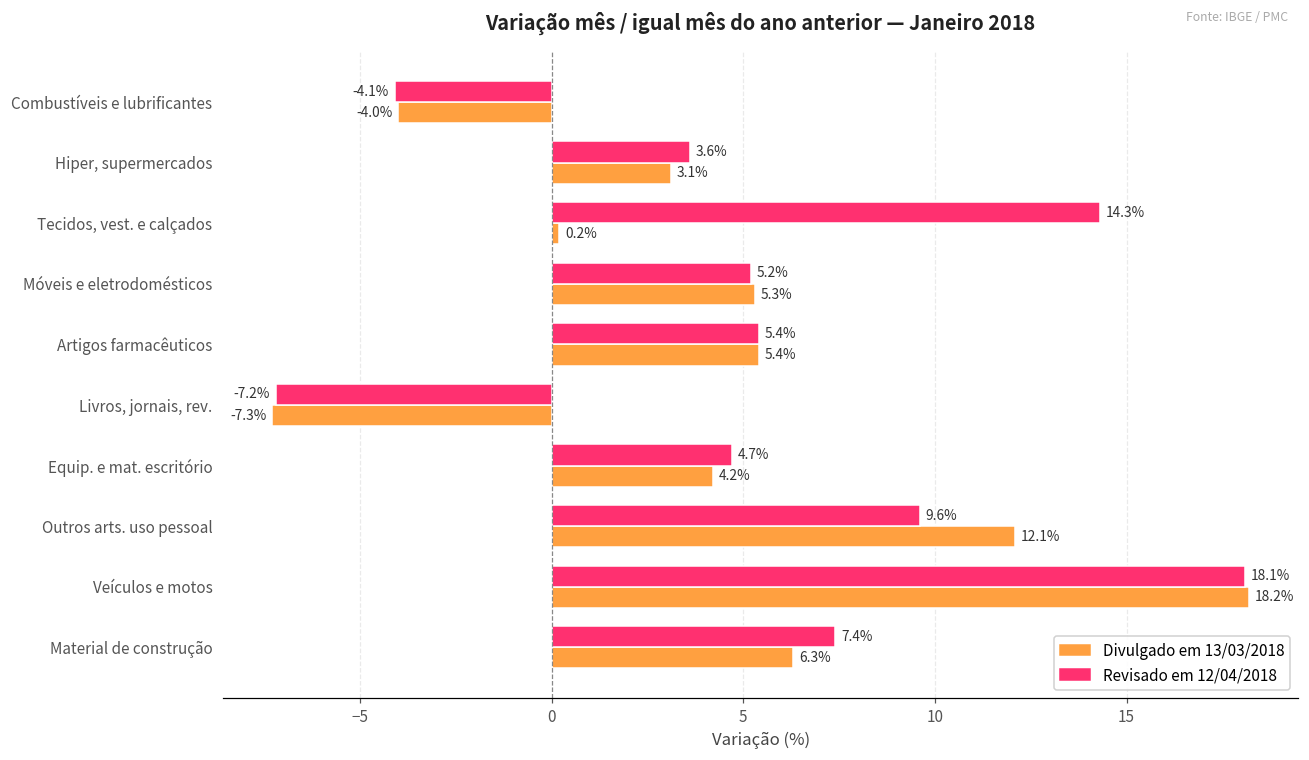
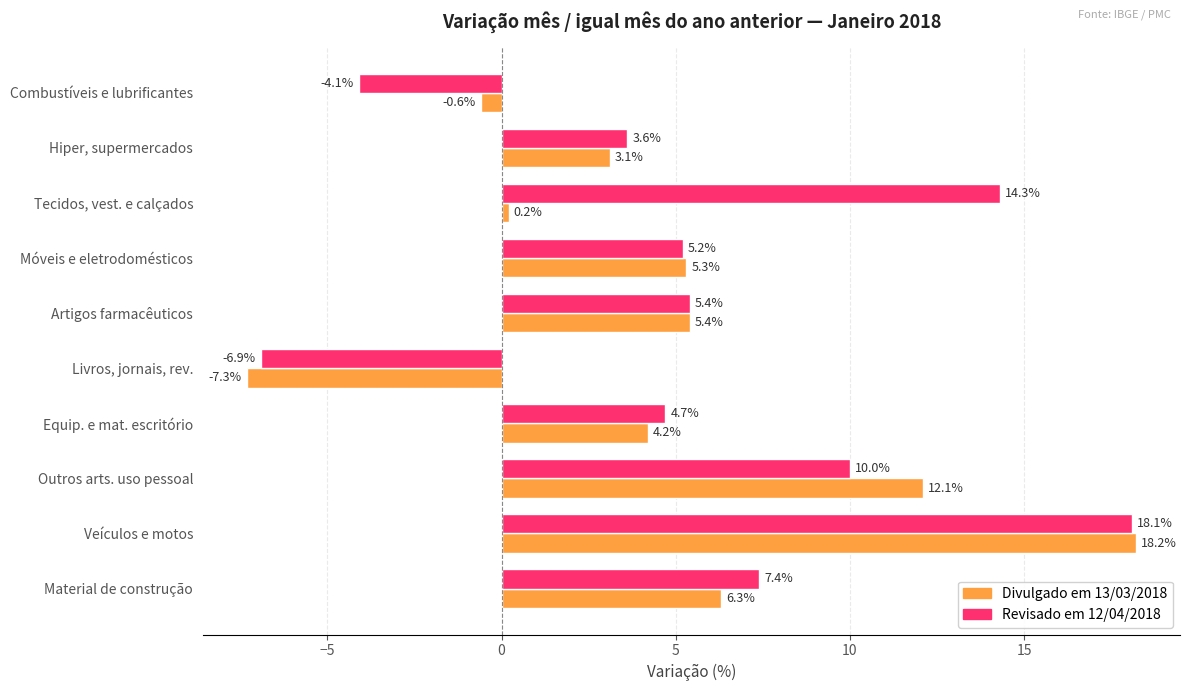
Divulgado em 13/03/2018, Combustíveis e lubrificantes: -4.0% -> -0.6%
Revisado em 12/04/2018, Livros, jornais, rev.: -7.2% -> -6.9%
Revisado em 12/04/2018, Outros arts. uso pessoal: 9.6% -> 10.0%
